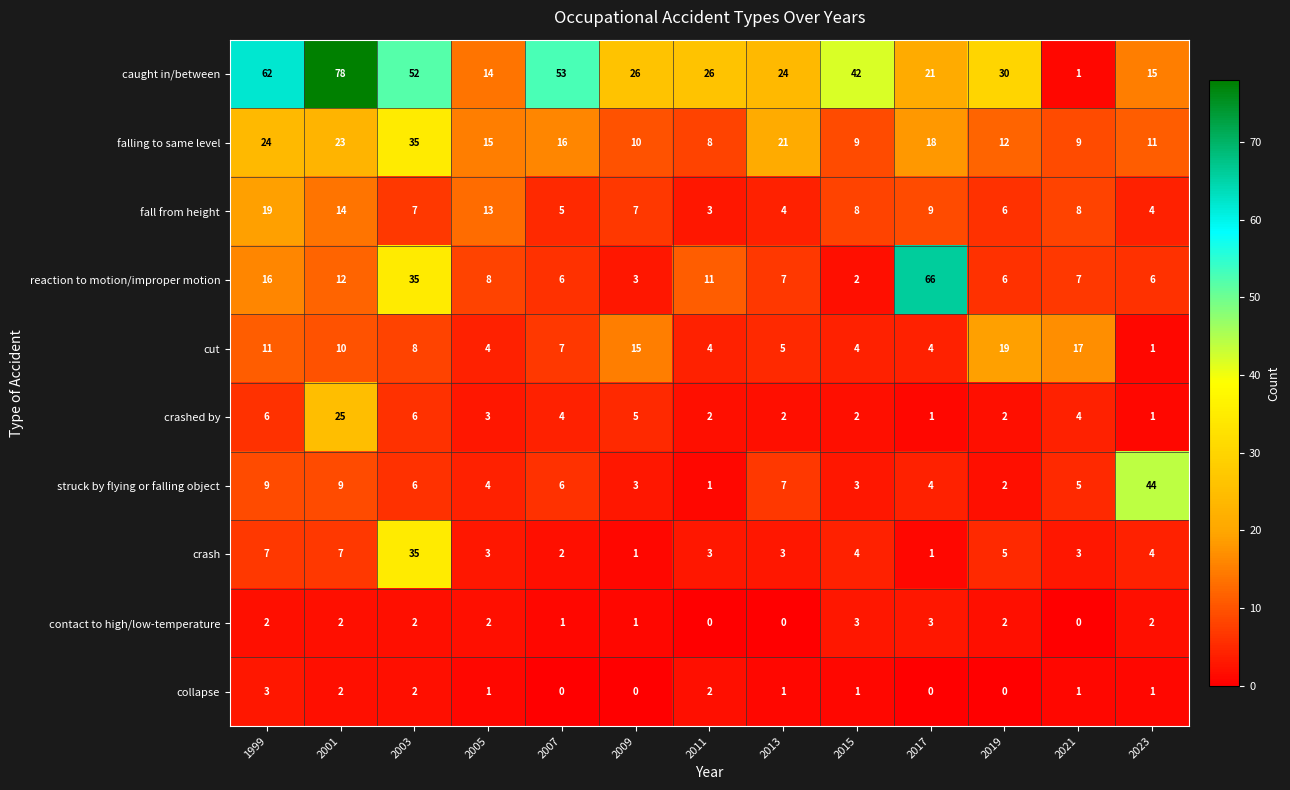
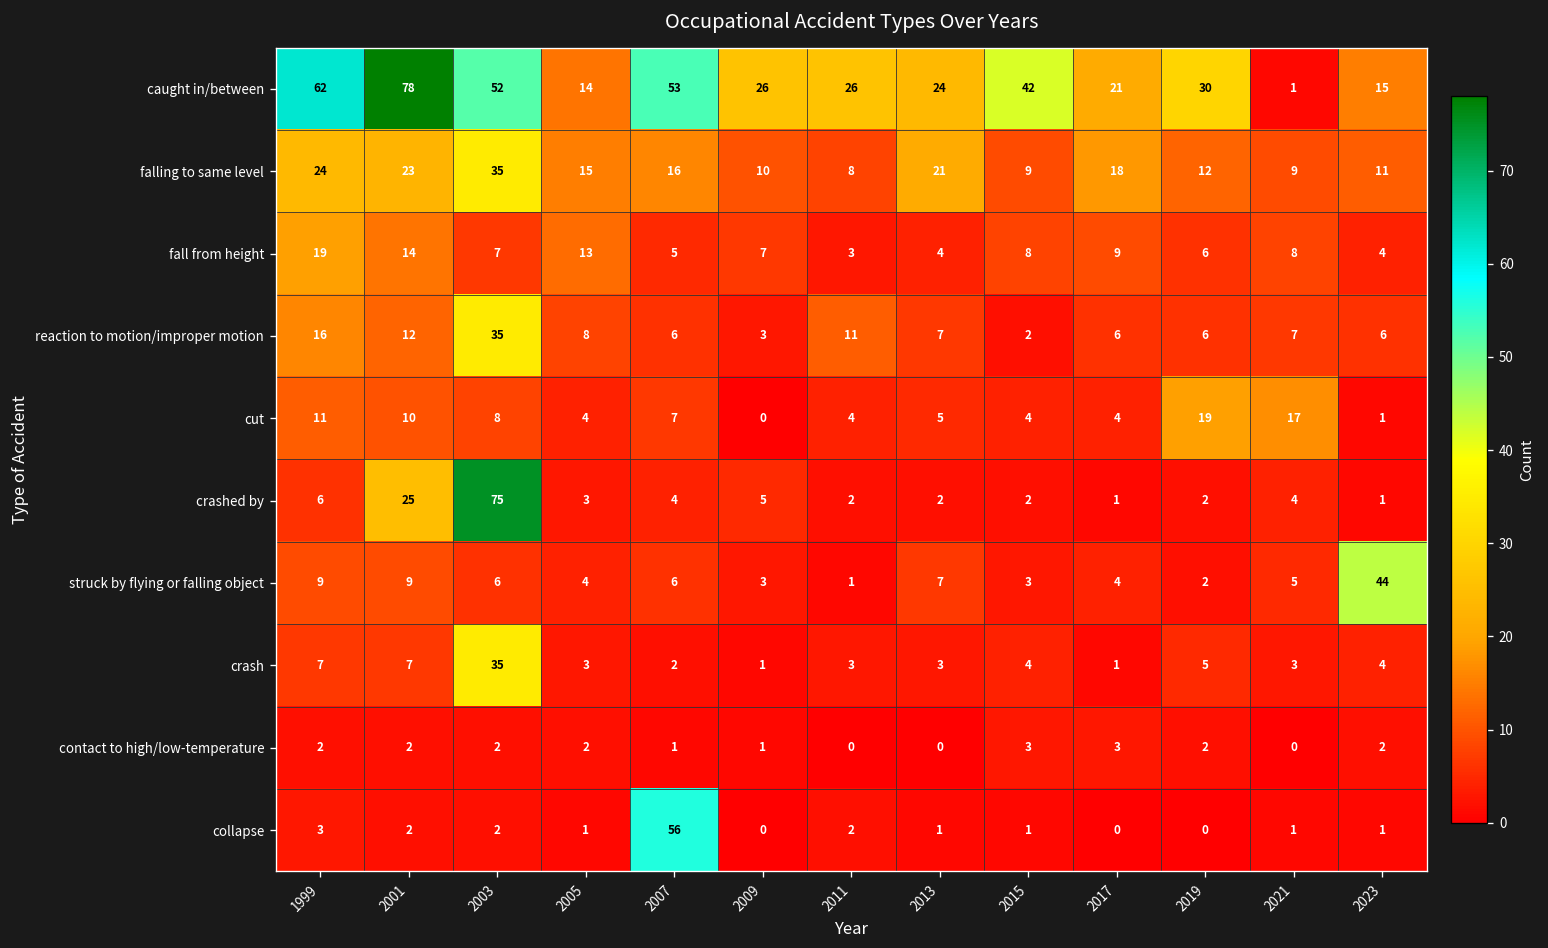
reaction to motion/improper motion, 2017: 66 -> 6
cut, 2009: 15 -> 0
crashed by, 2003: 6 -> 75
collapse, 2007: 0 -> 56
